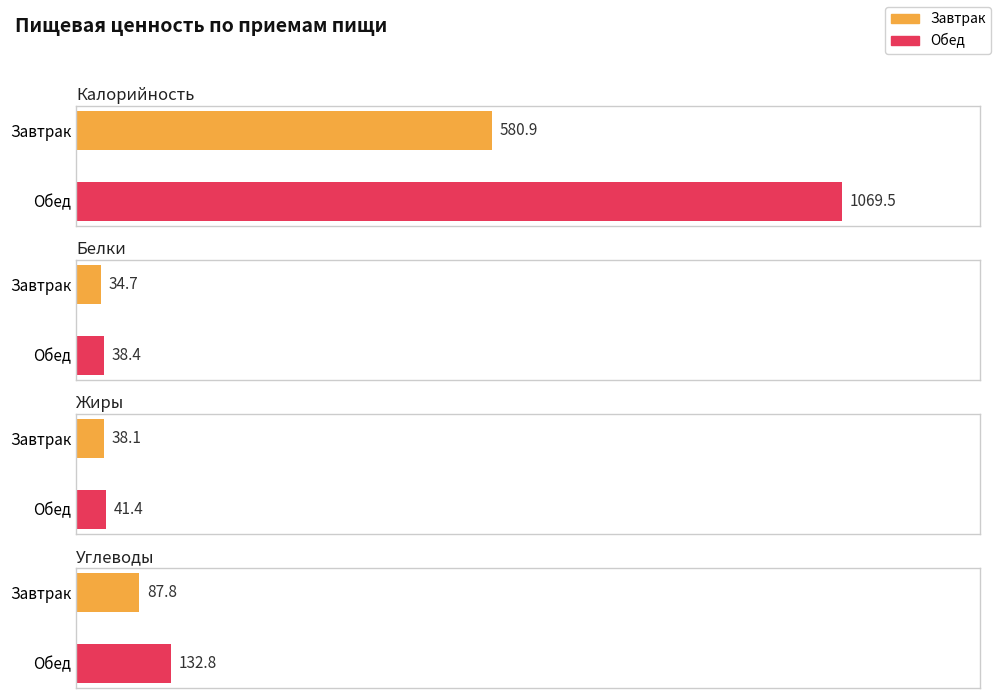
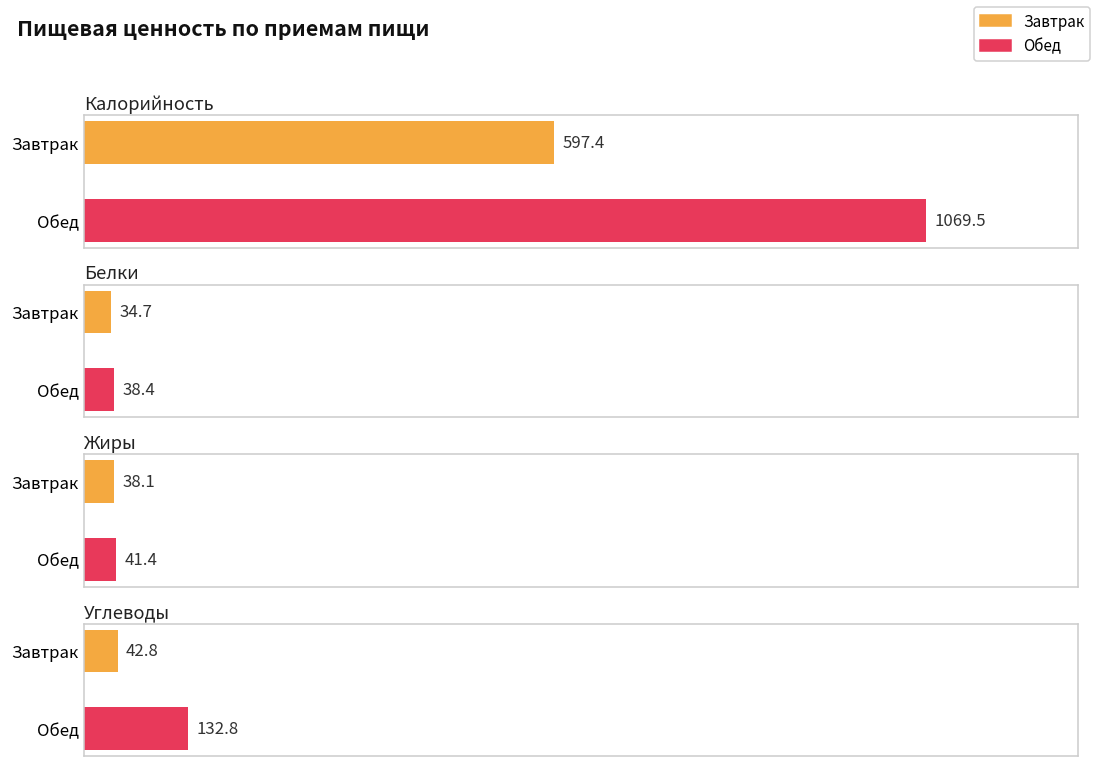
Калорийность, Завтрак: 580.9 -> 597.4
Углеводы, Завтрак: 87.8 -> 42.8
